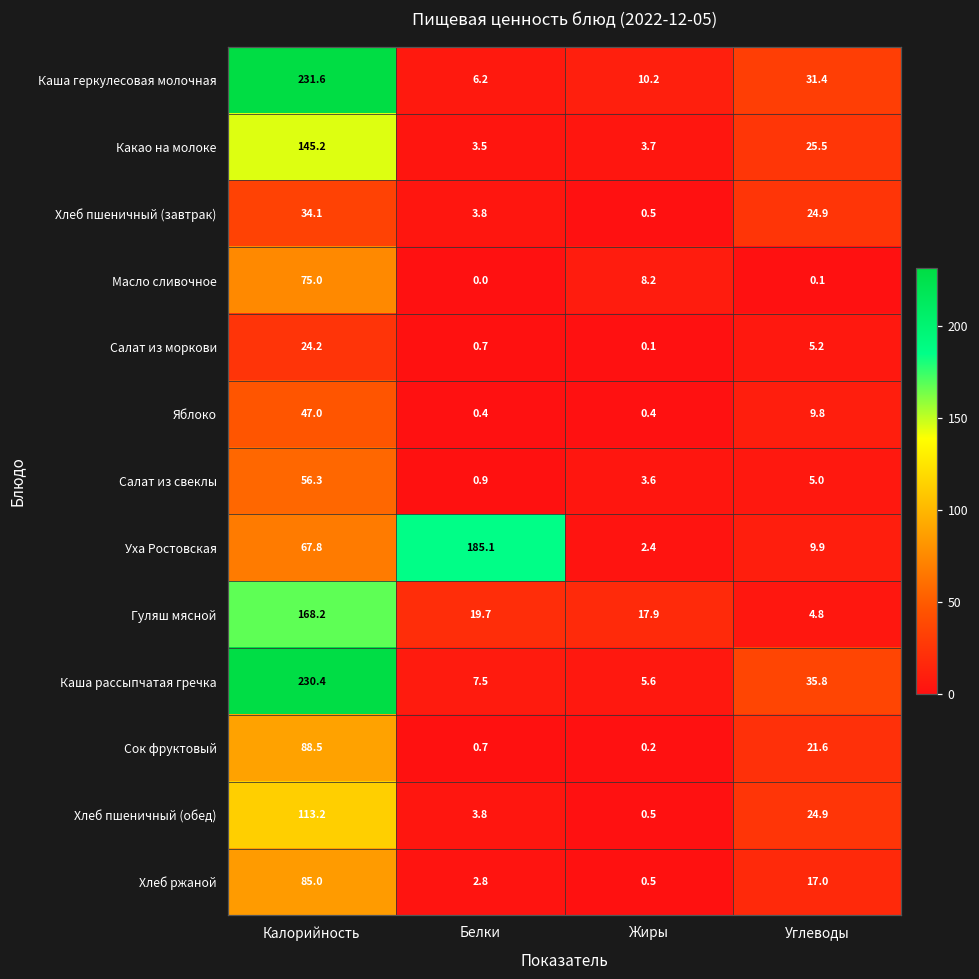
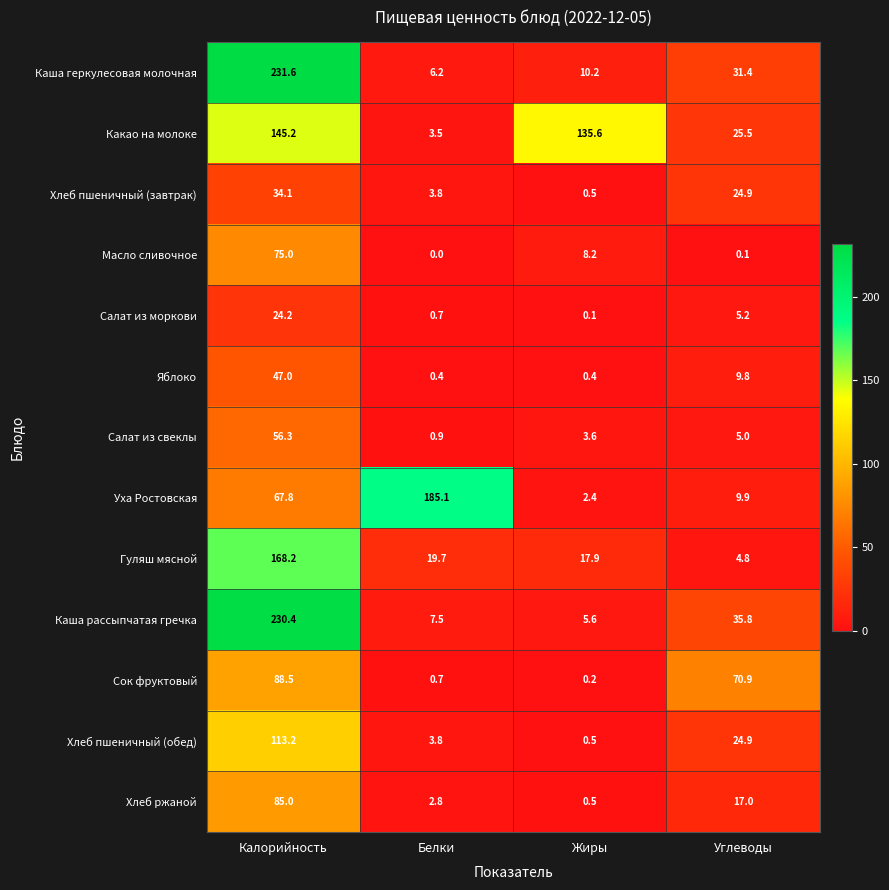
Какао на молоке, Жиры: 3.7 -> 135.6
Сок фруктовый, Углеводы: 21.6 -> 70.9
